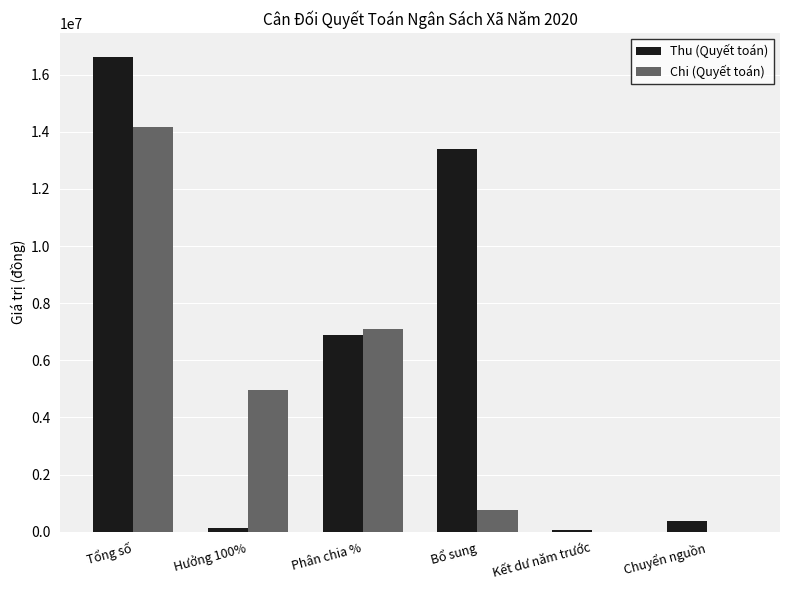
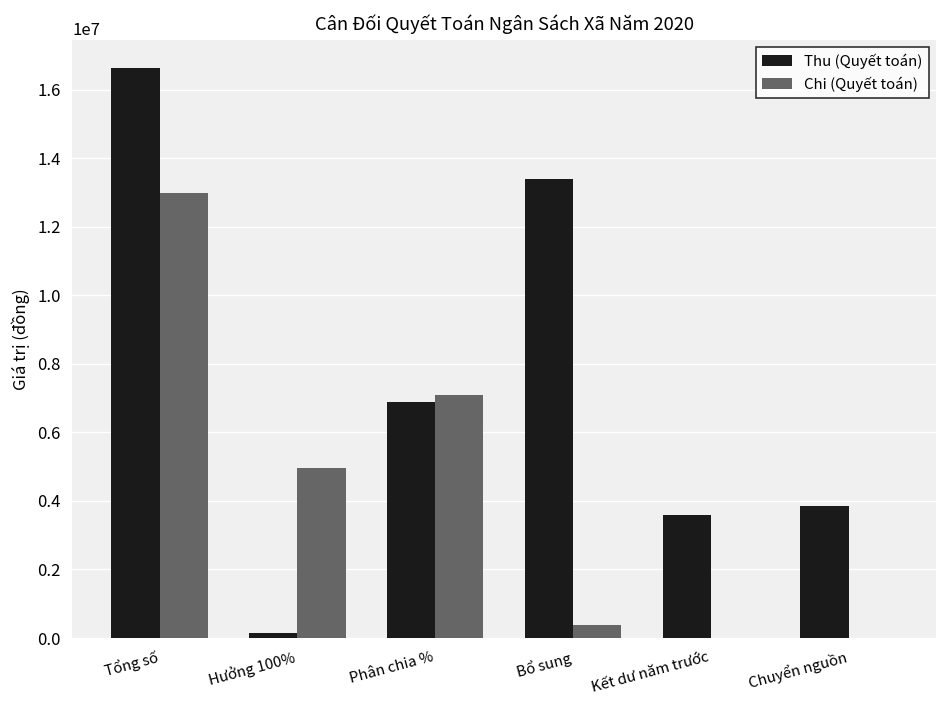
Chi (Quyết toán), Tổng số: 14200000 -> 13000000
Chi (Quyết toán), Bổ sung: 800000 -> 400000
Thu (Quyết toán), Kết dư năm trước: 100000 -> 3600000
Thu (Quyết toán), Chuyển nguồn: 400000 -> 3800000
